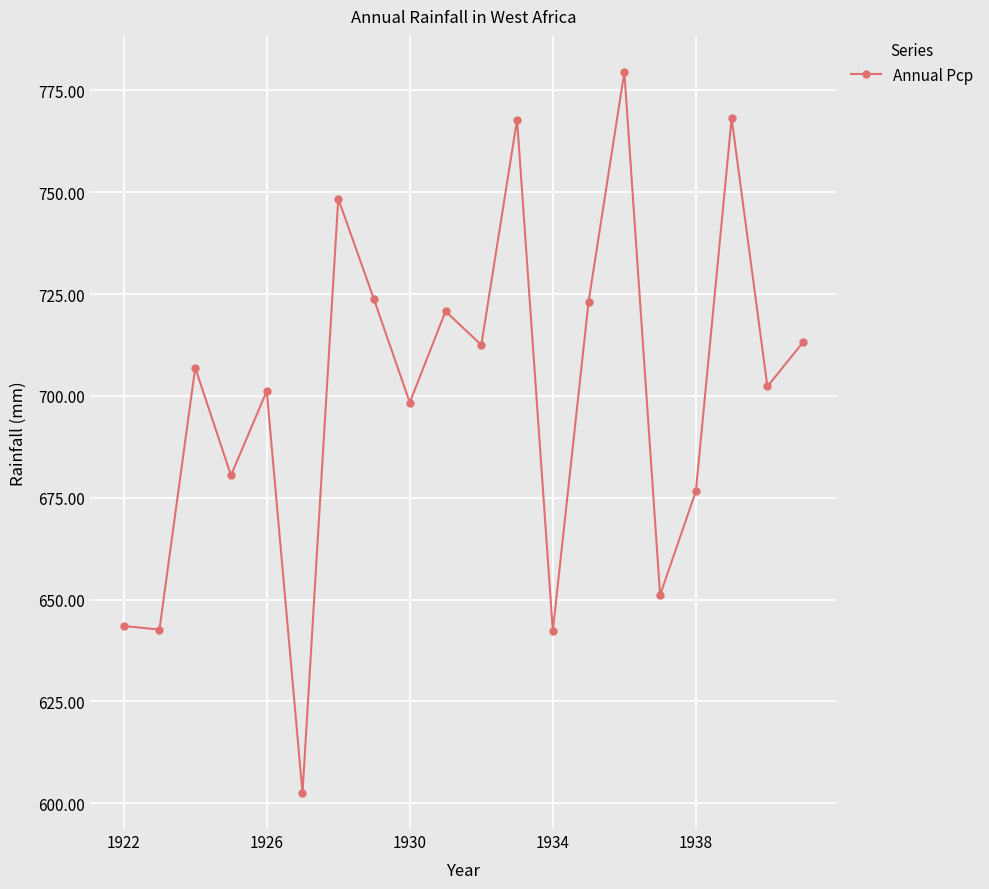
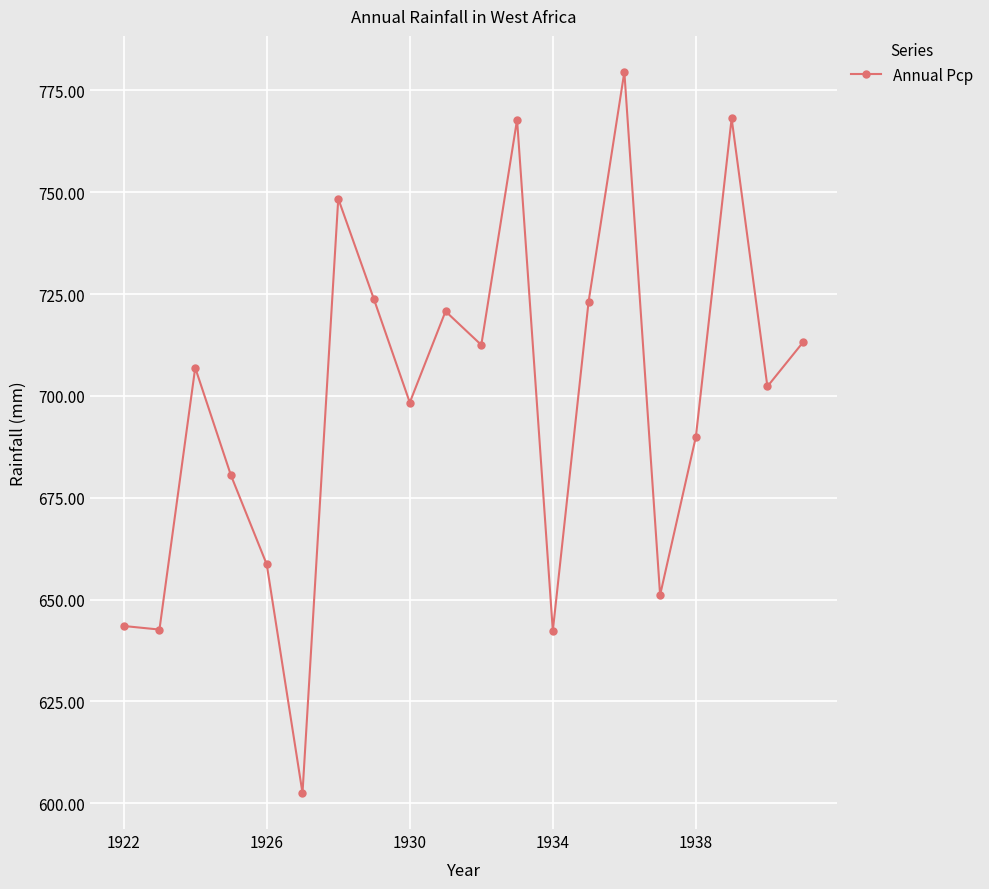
1926: 701 -> 659
1938: 677 -> 690
